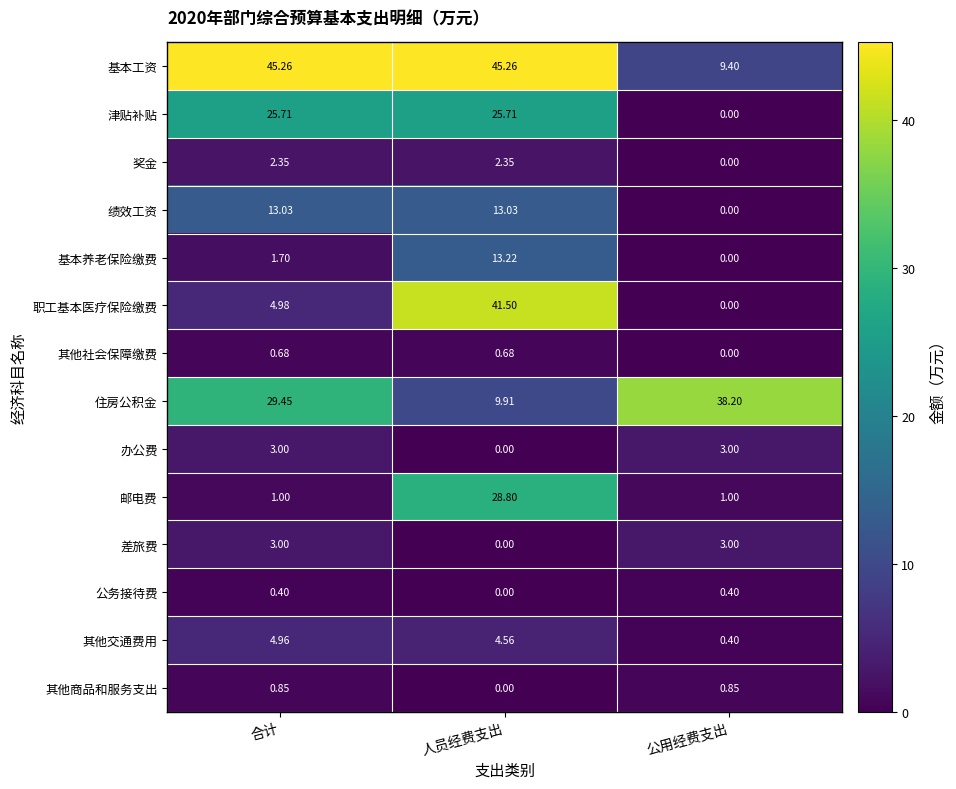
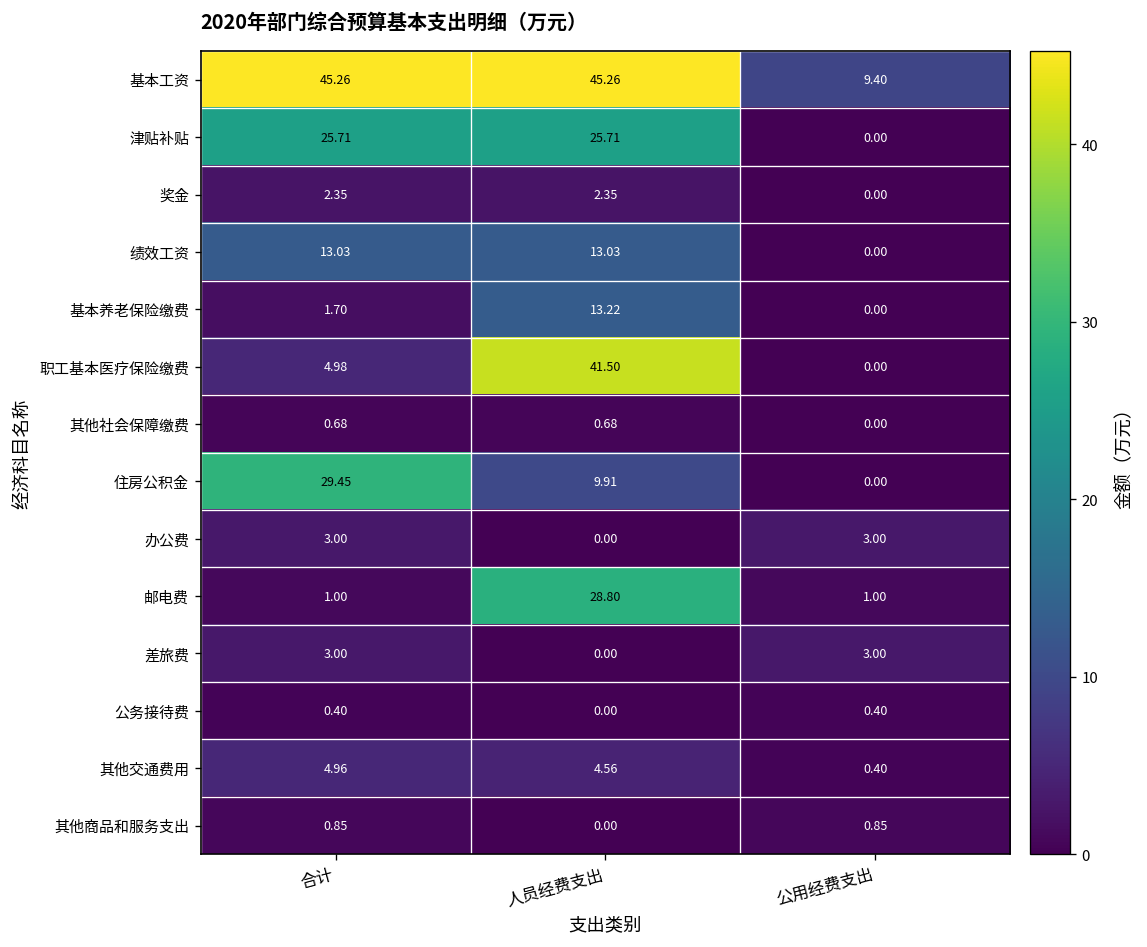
住房公积金, 公用经费支出: 38.20 -> 0.00
